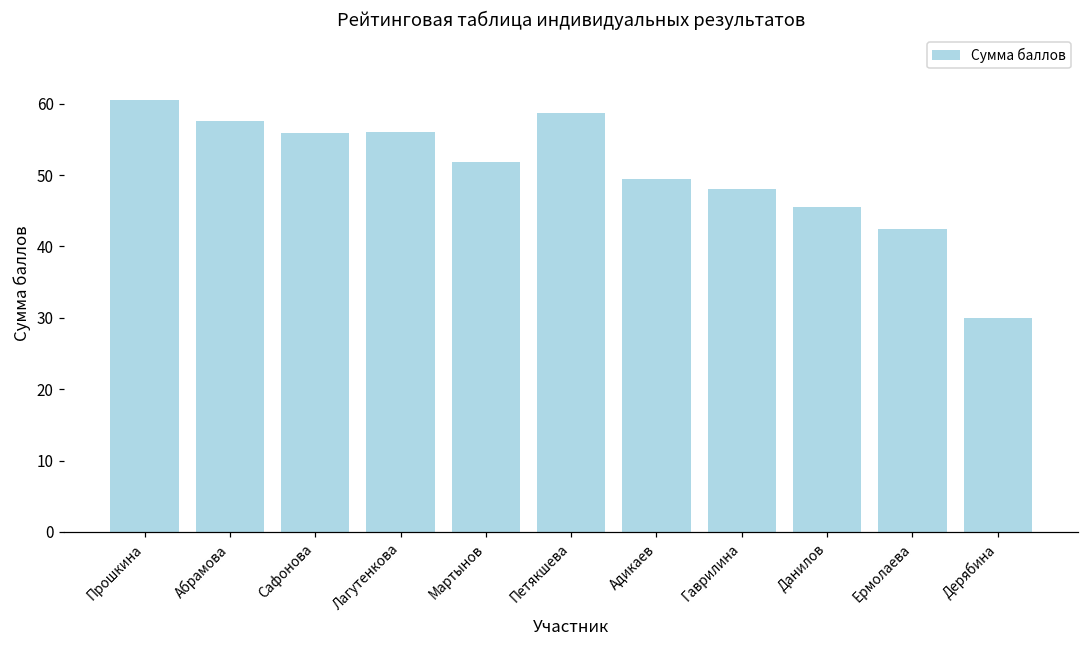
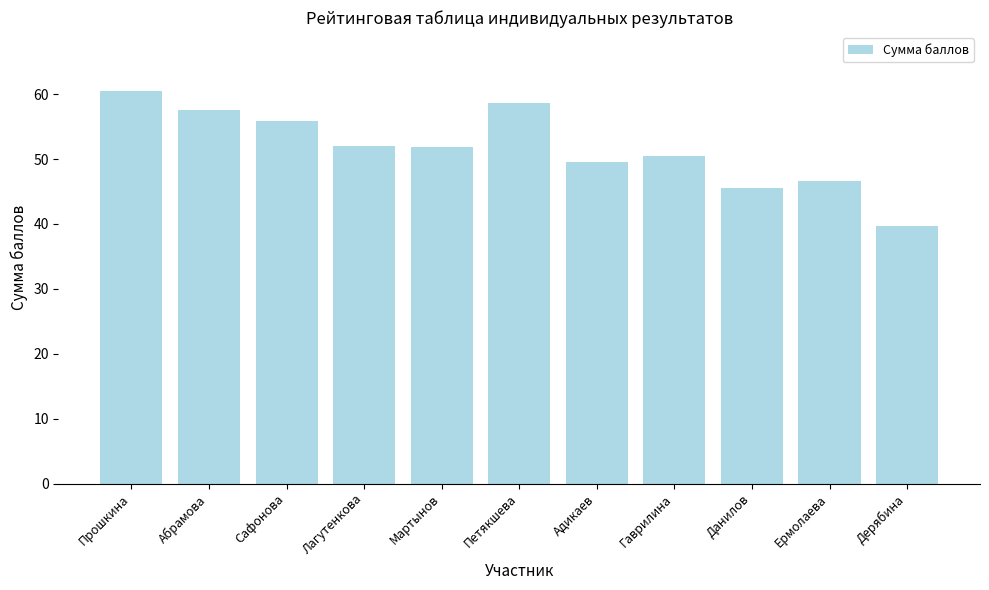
Лагутенкова: 56 -> 52
Гаврилина: 48 -> 51
Ермолаева: 43 -> 47
Дерябина: 30 -> 40
